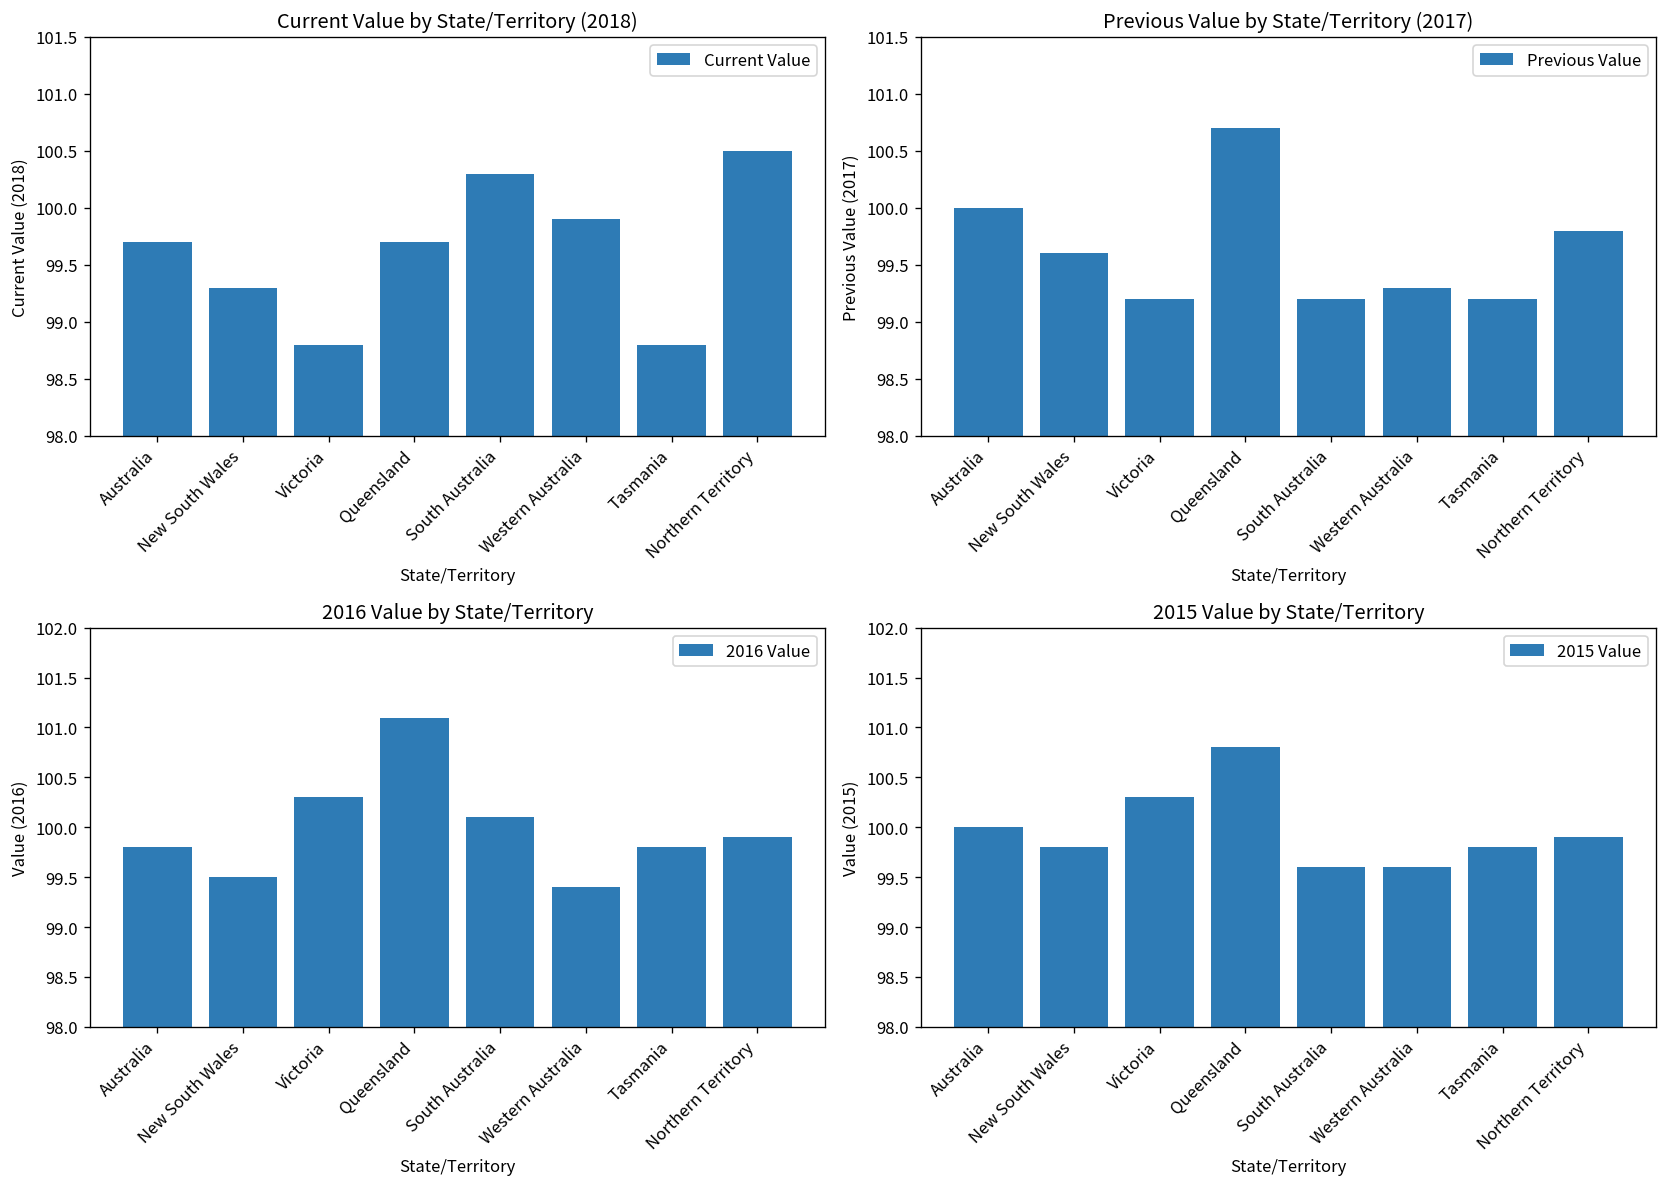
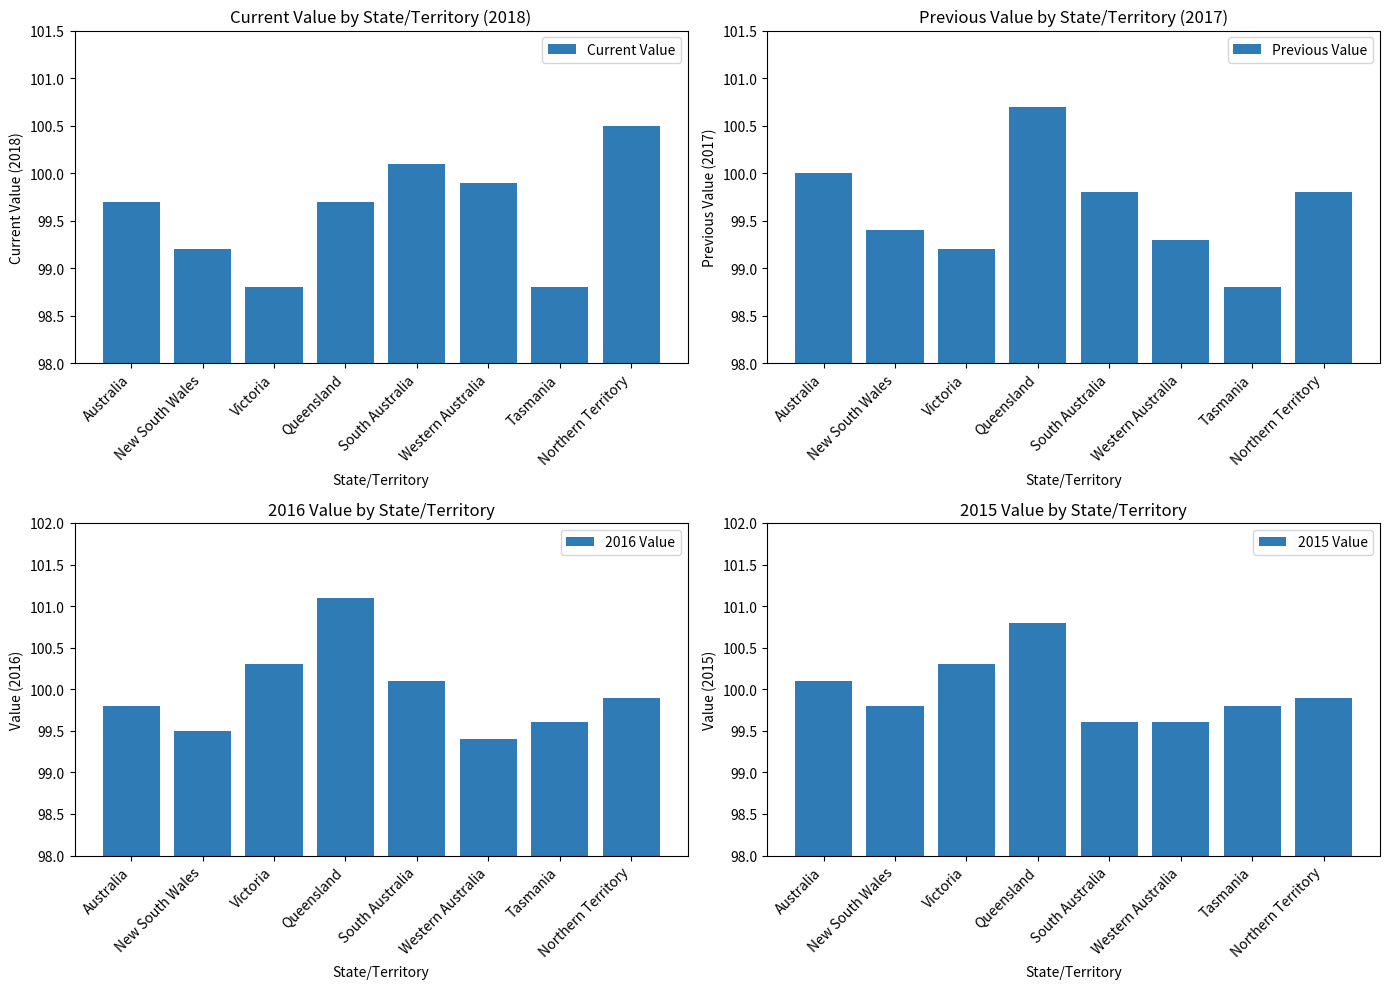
Current Value by State/Territory (2018), New South Wales: 99.3 -> 99.2
Current Value by State/Territory (2018), South Australia: 100.3 -> 100.1
Previous Value by State/Territory (2017), New South Wales: 99.6 -> 99.4
Previous Value by State/Territory (2017), South Australia: 99.2 -> 99.8
Previous Value by State/Territory (2017), Tasmania: 99.2 -> 98.8
2016 Value by State/Territory, Tasmania: 99.8 -> 99.6
2015 Value by State/Territory, Australia: 100.0 -> 100.1
